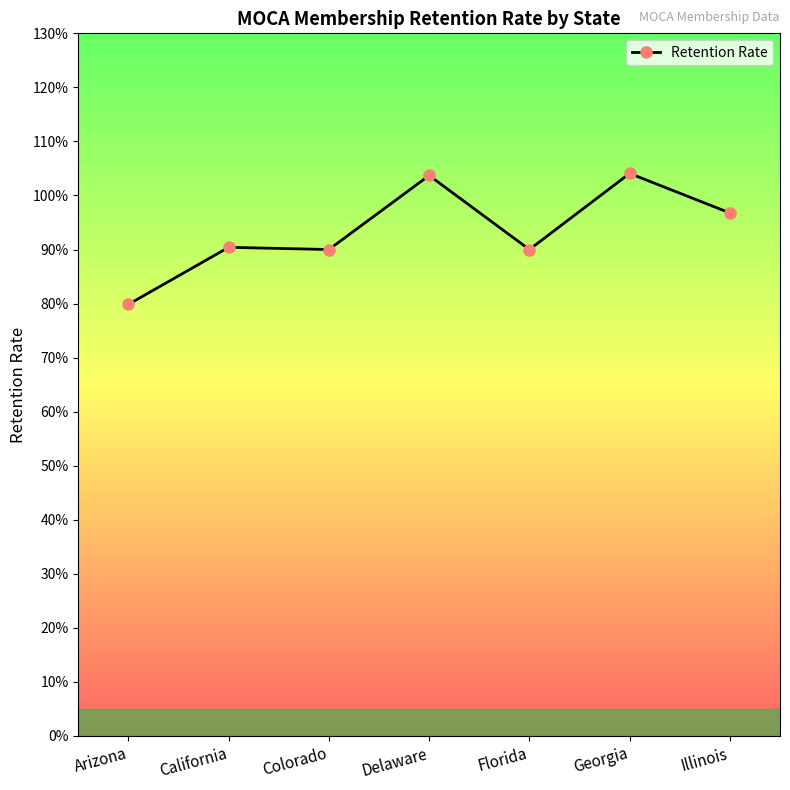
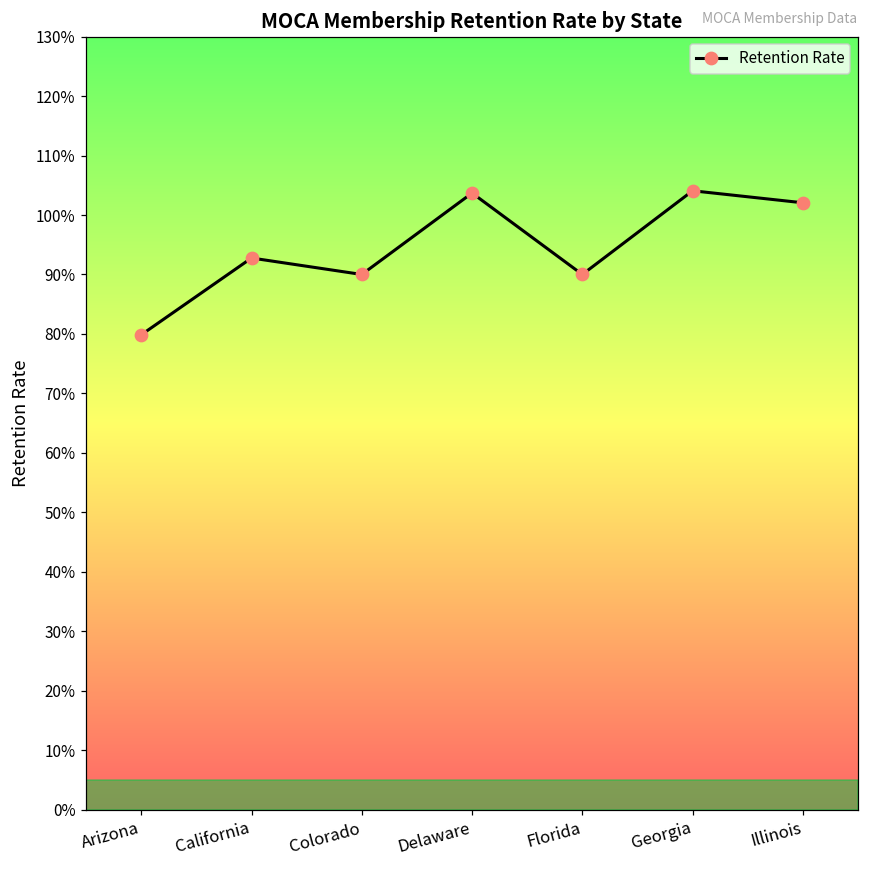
California: 90% -> 93%
Illinois: 97% -> 102%
